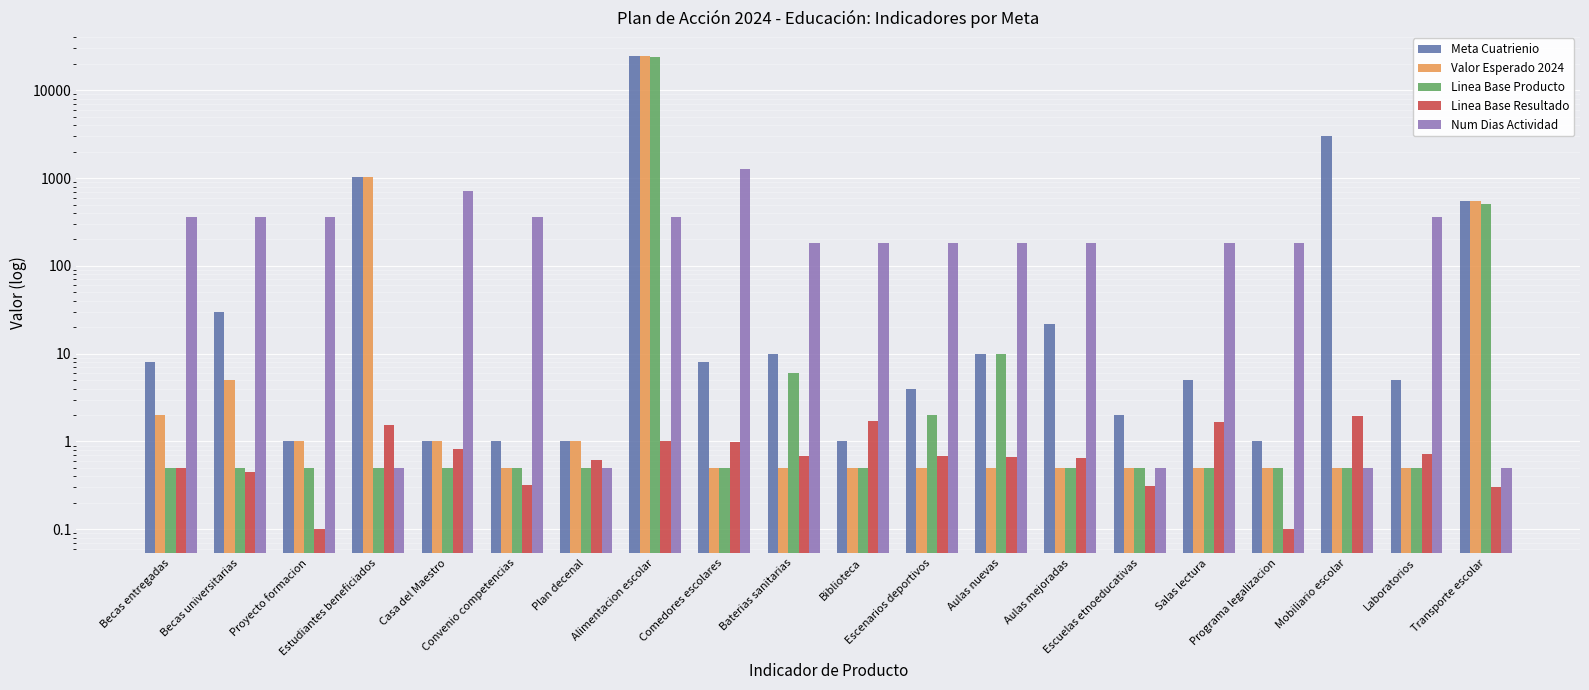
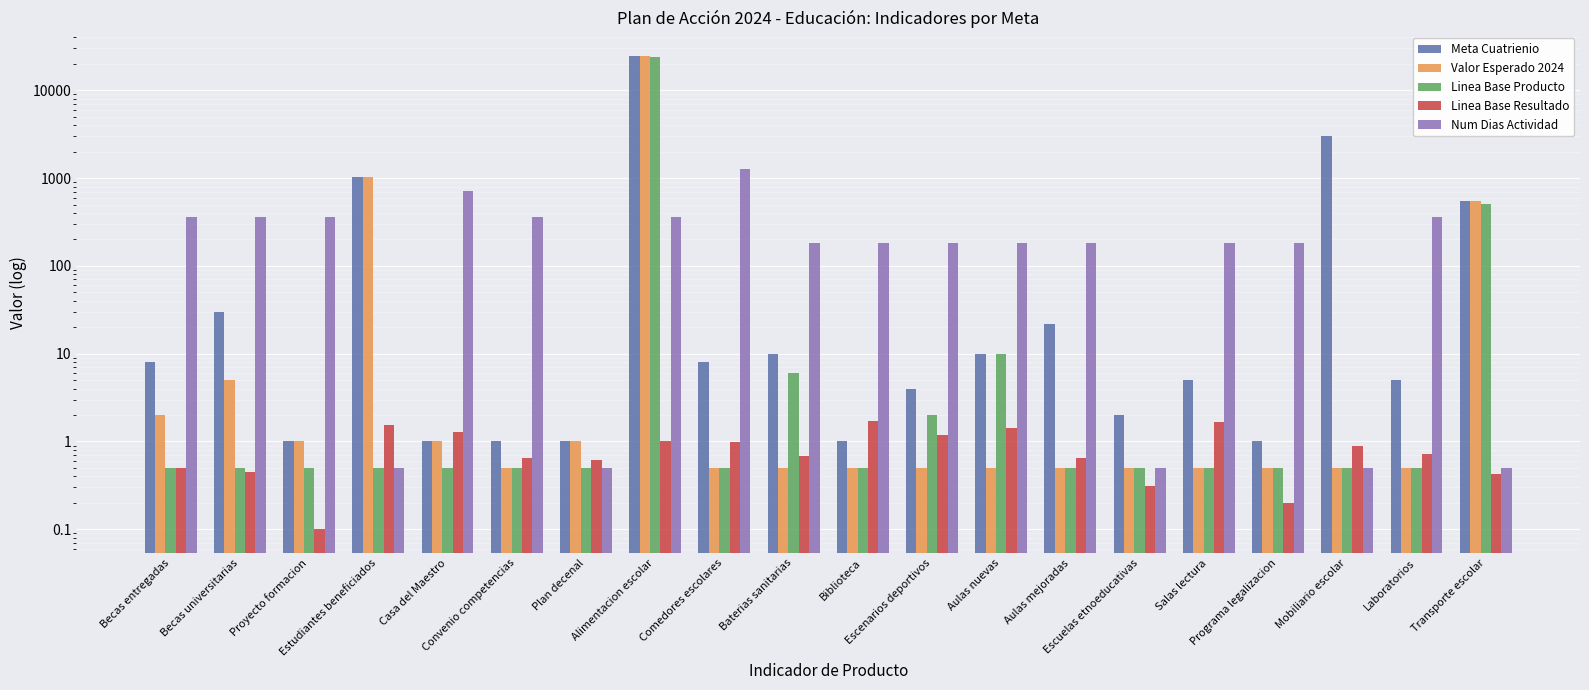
Linea Base Resultado, Casa del Maestro: 0.8 -> 1.3
Linea Base Resultado, Convenio competencias: 0.32 -> 0.7
Linea Base Resultado, Escenarios deportivos: 0.7 -> 1.2
Linea Base Resultado, Aulas nuevas: 0.7 -> 1.4
Linea Base Resultado, Programa legalizacion: 0.1 -> 0.2
Linea Base Resultado, Mobiliario escolar: 1.9 -> 0.9
Linea Base Resultado, Transporte escolar: 0.30 -> 0.4
